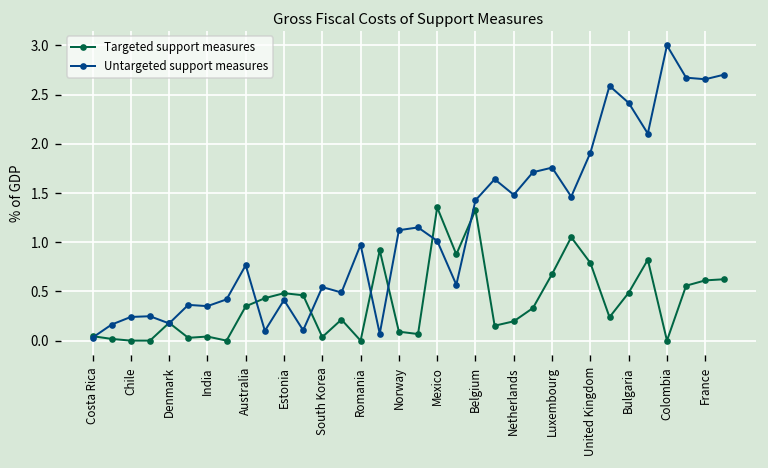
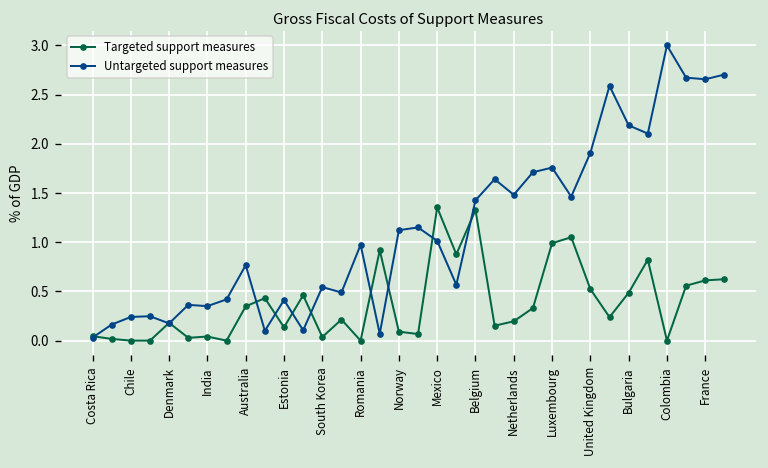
Targeted support measures, Estonia: 0.5 -> 0.1
Targeted support measures, Luxembourg: 0.7 -> 1.0
Targeted support measures, United Kingdom: 0.8 -> 0.5
Untargeted support measures, Bulgaria: 2.4 -> 2.2
